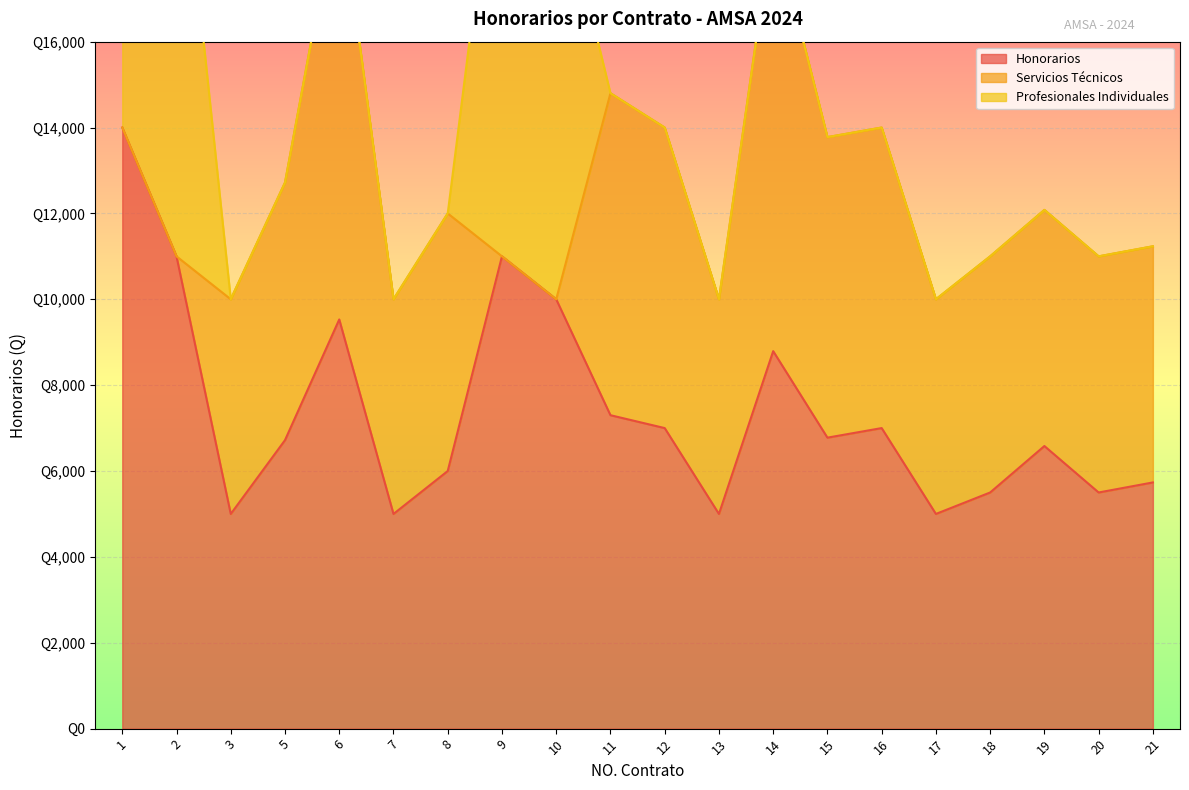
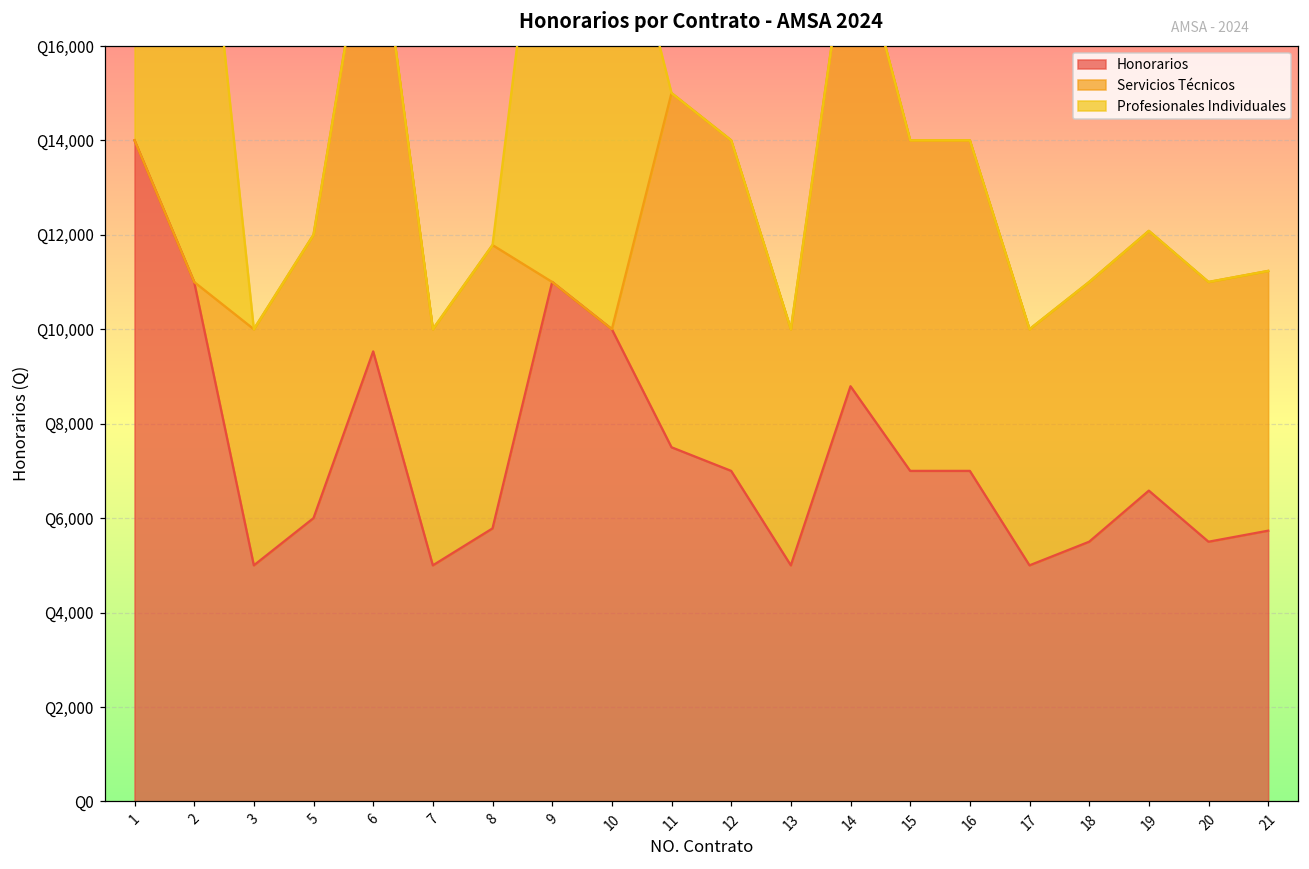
Honorarios, 5: Q6,700 -> Q6,000
Honorarios, 8: Q6,000 -> Q5,800
Honorarios, 11: Q7,300 -> Q7,500
Honorarios, 15: Q6,800 -> Q7,000
